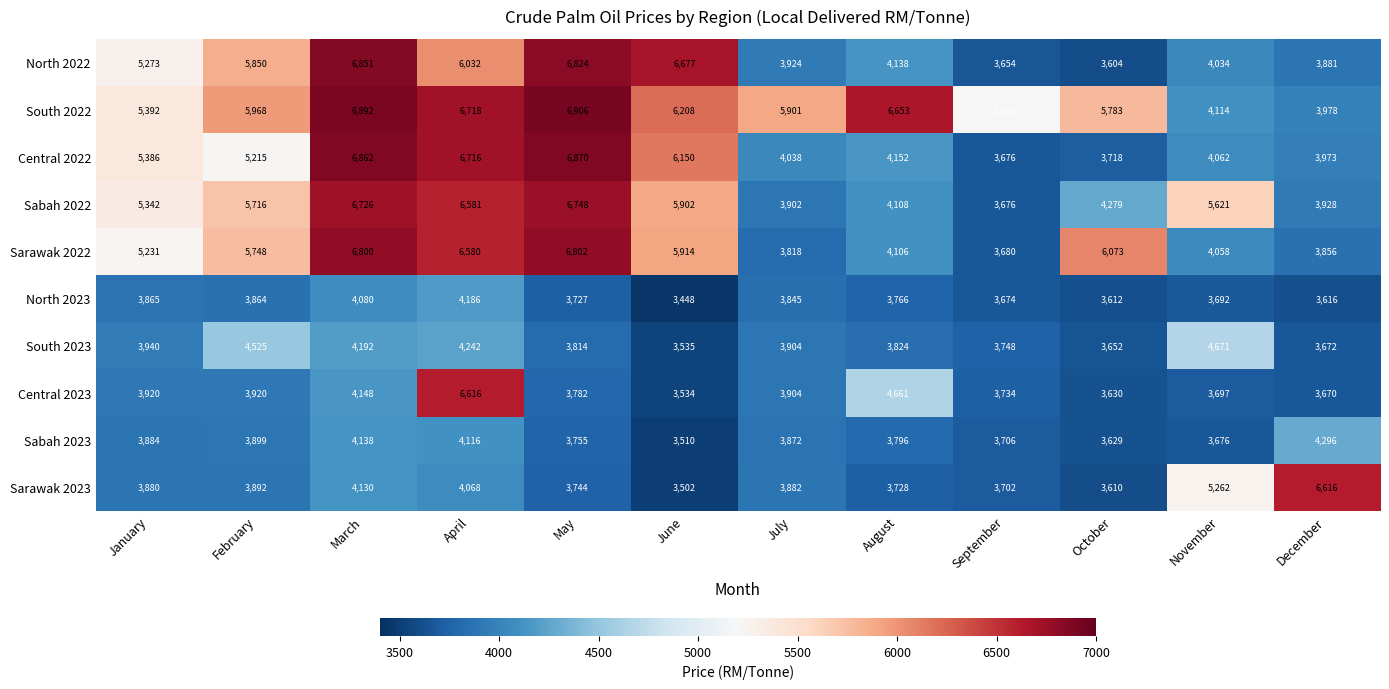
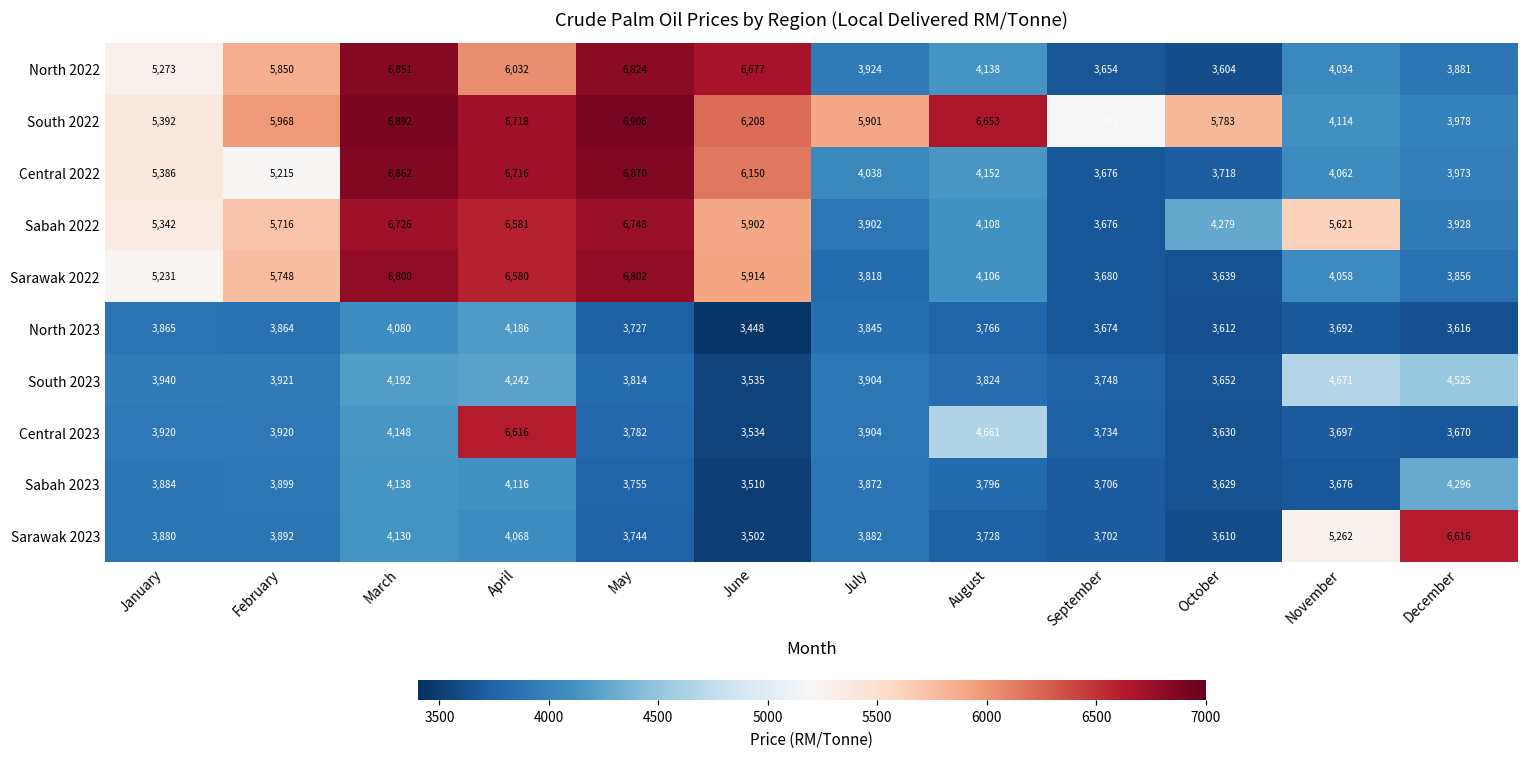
Sarawak 2022, October: 6,073 -> 3,639
South 2023, February: 4,525 -> 3,921
South 2023, December: 3,672 -> 4,525
